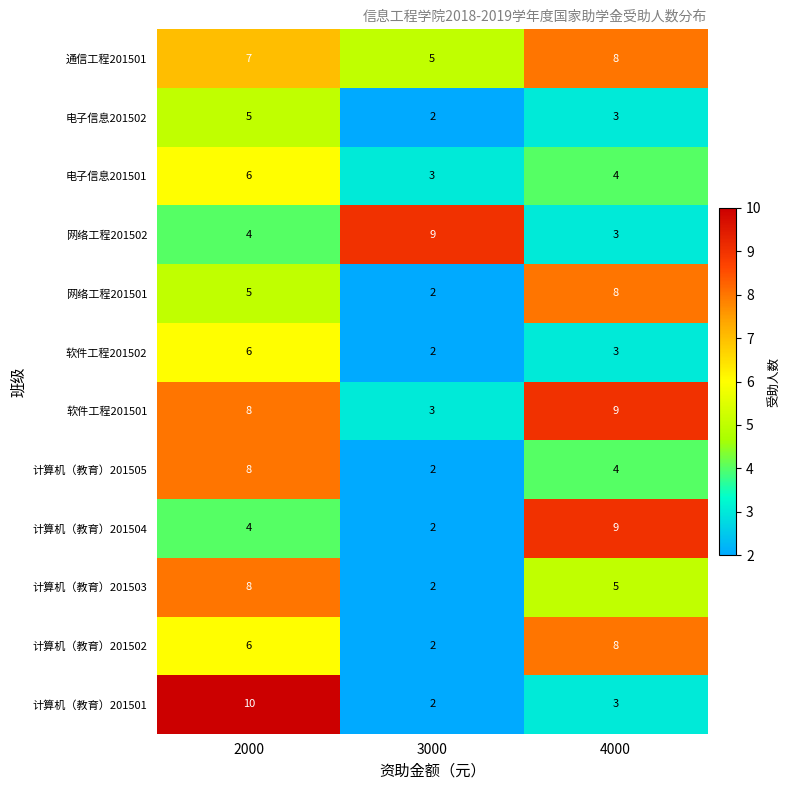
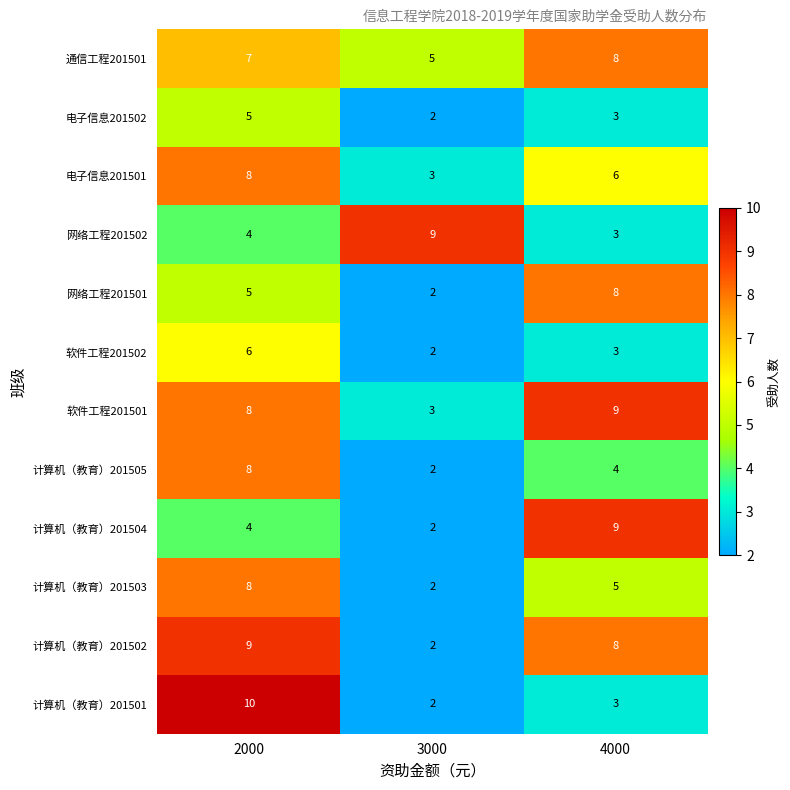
电子信息201501, 2000: 6 -> 8
电子信息201501, 4000: 4 -> 6
计算机（教育）201502, 2000: 6 -> 9
